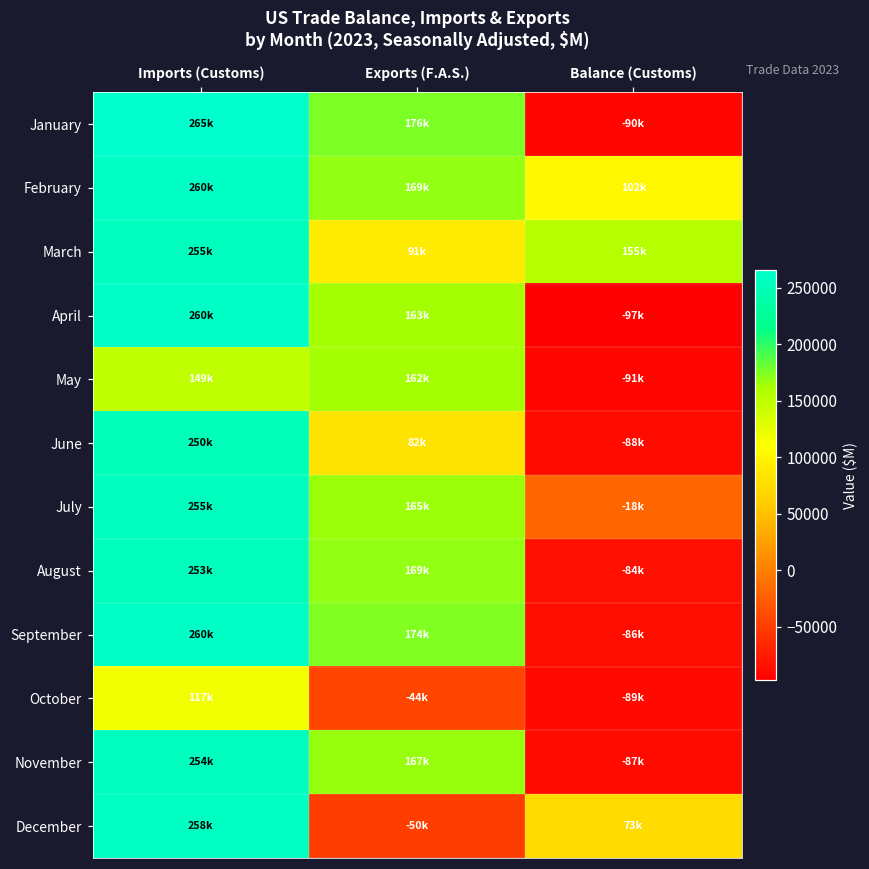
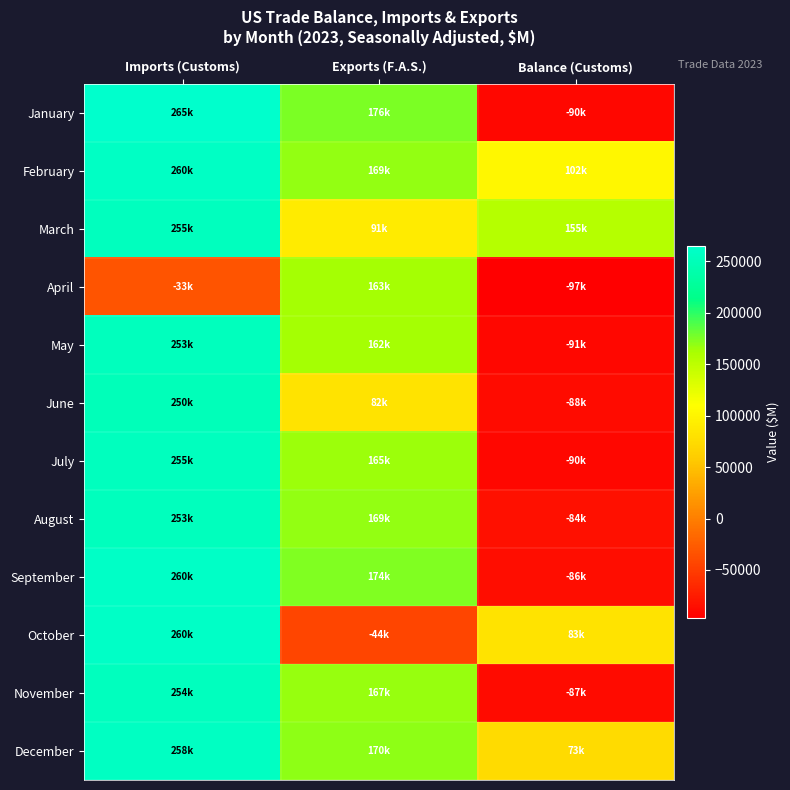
April, Imports (Customs): 260k -> -33k
May, Imports (Customs): 149k -> 253k
July, Balance (Customs): -18k -> -90k
October, Imports (Customs): 117k -> 260k
October, Balance (Customs): -89k -> 83k
December, Exports (F.A.S.): -50k -> 170k
